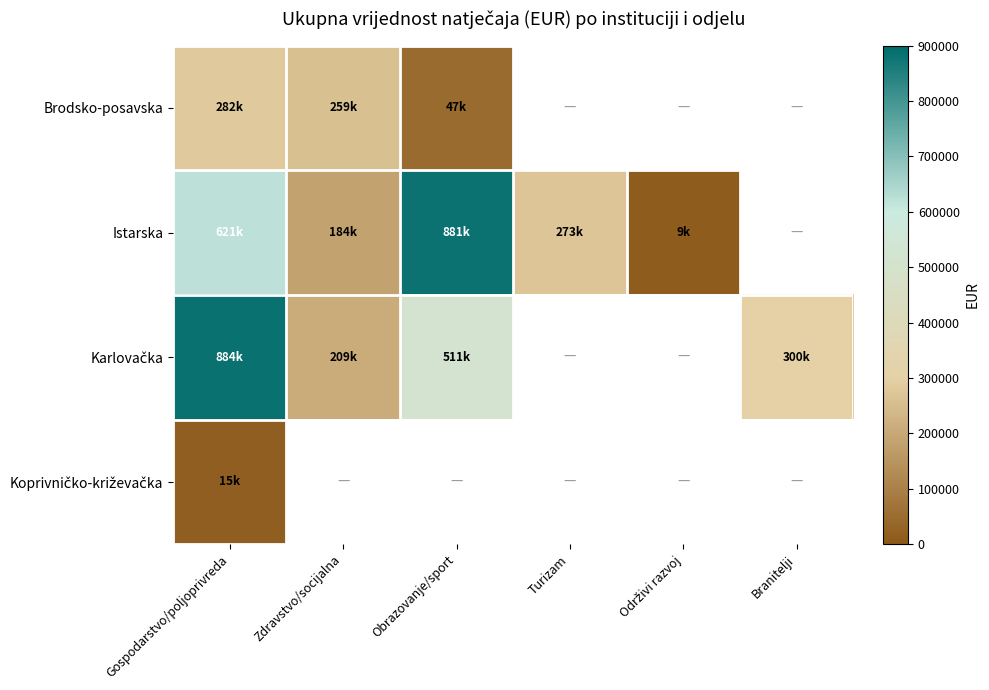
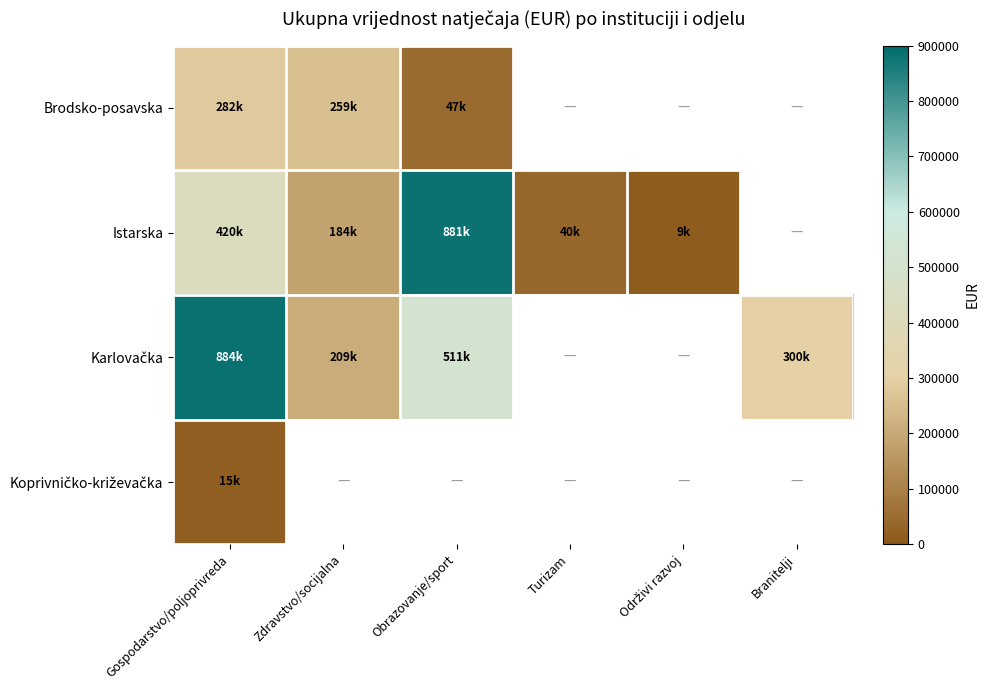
Istarska, Gospodarstvo/poljoprivreda: 621k -> 420k
Istarska, Turizam: 273k -> 40k
